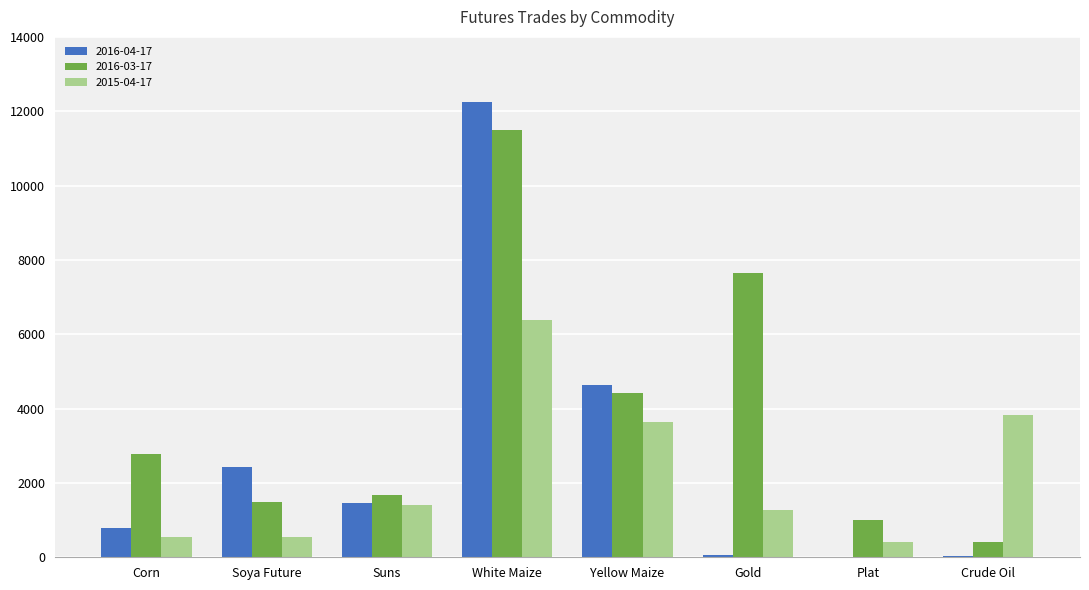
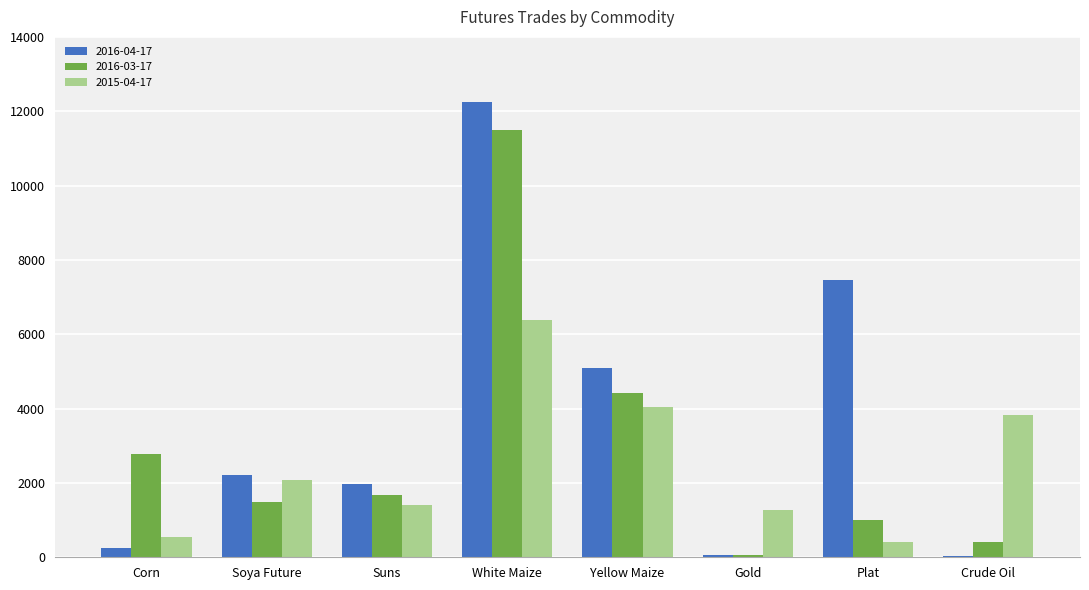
2016-04-17, Corn: 800 -> 300
2016-04-17, Soya Future: 2400 -> 2200
2015-04-17, Soya Future: 500 -> 2100
2016-04-17, Suns: 1500 -> 2000
2016-04-17, Yellow Maize: 4600 -> 5100
2015-04-17, Yellow Maize: 3600 -> 4000
2016-03-17, Gold: 7600 -> 100
2016-04-17, Plat: 0 -> 7500
